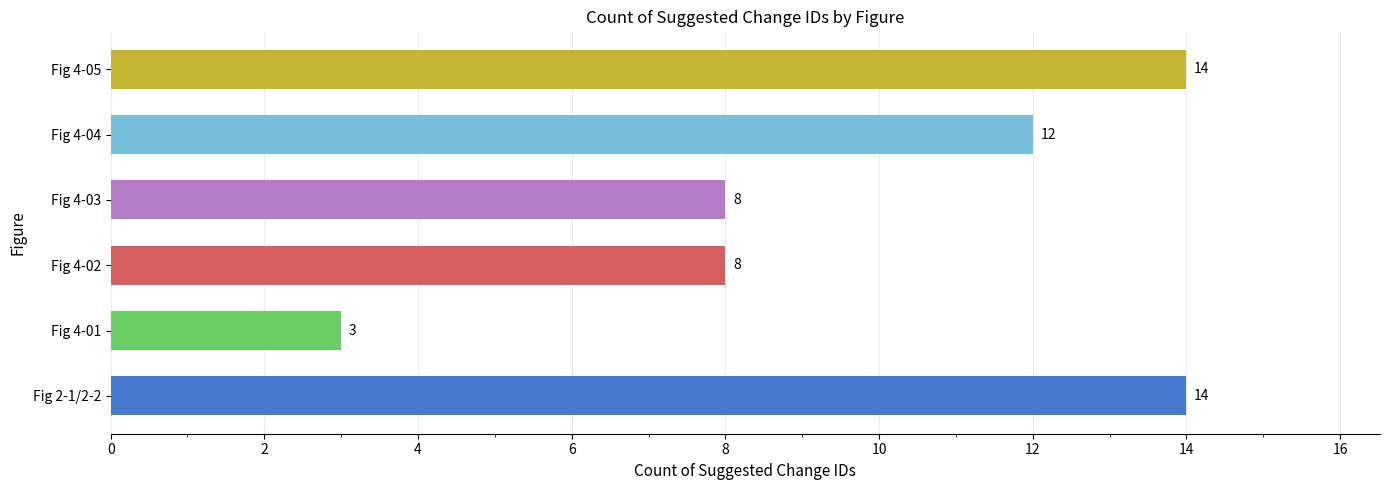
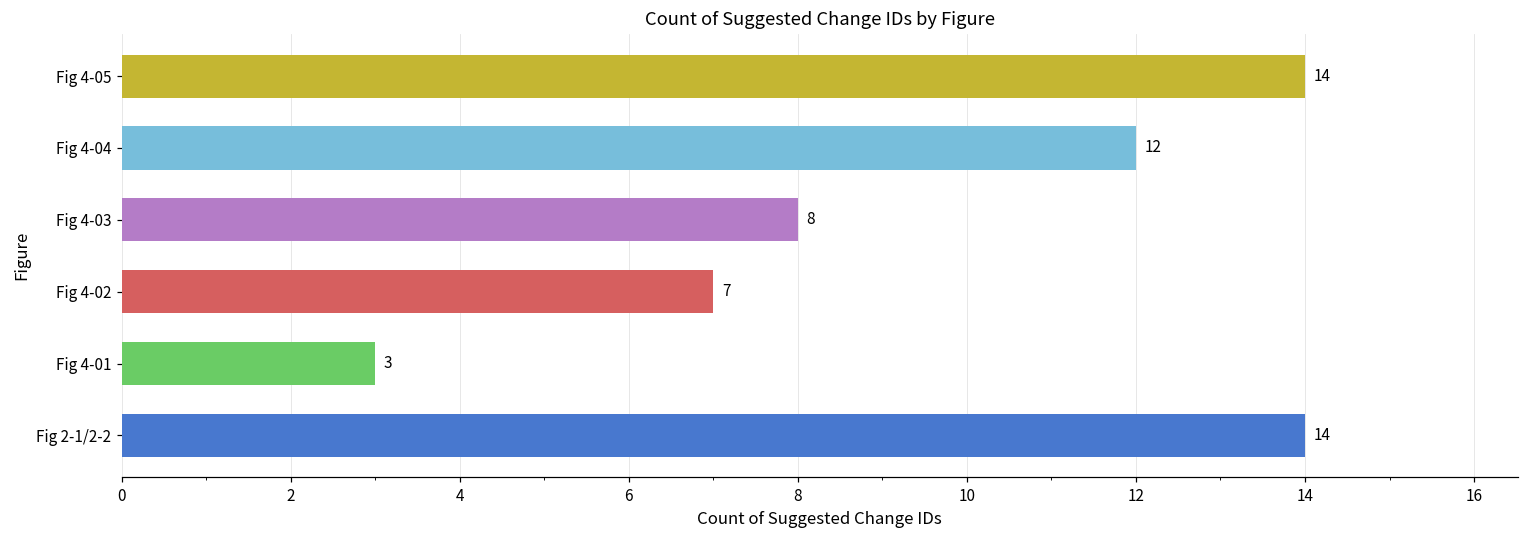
Fig 4-02: 8 -> 7
